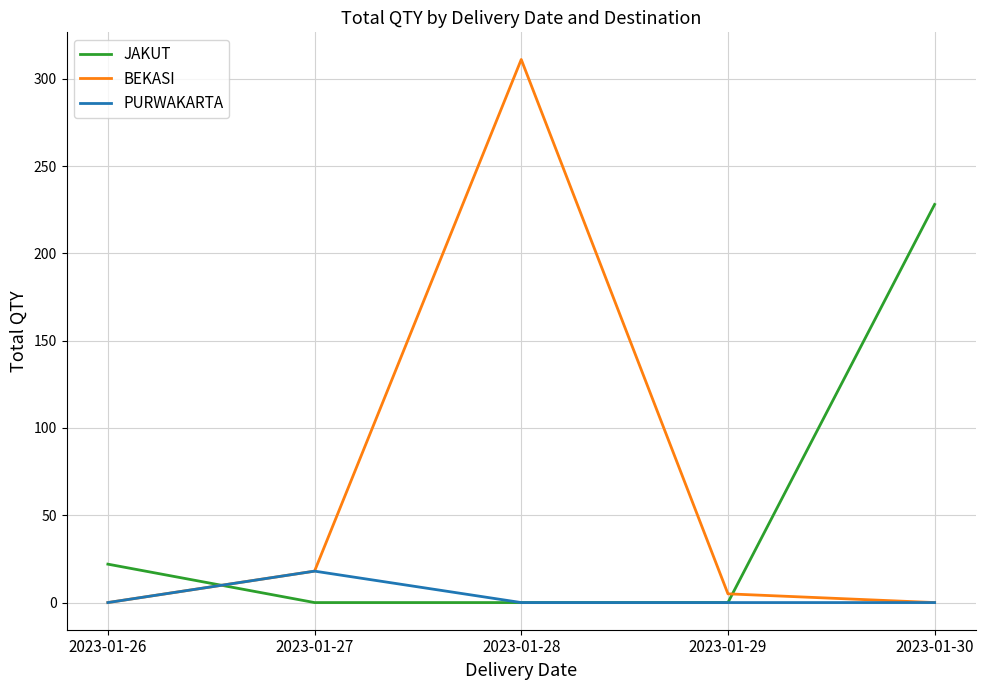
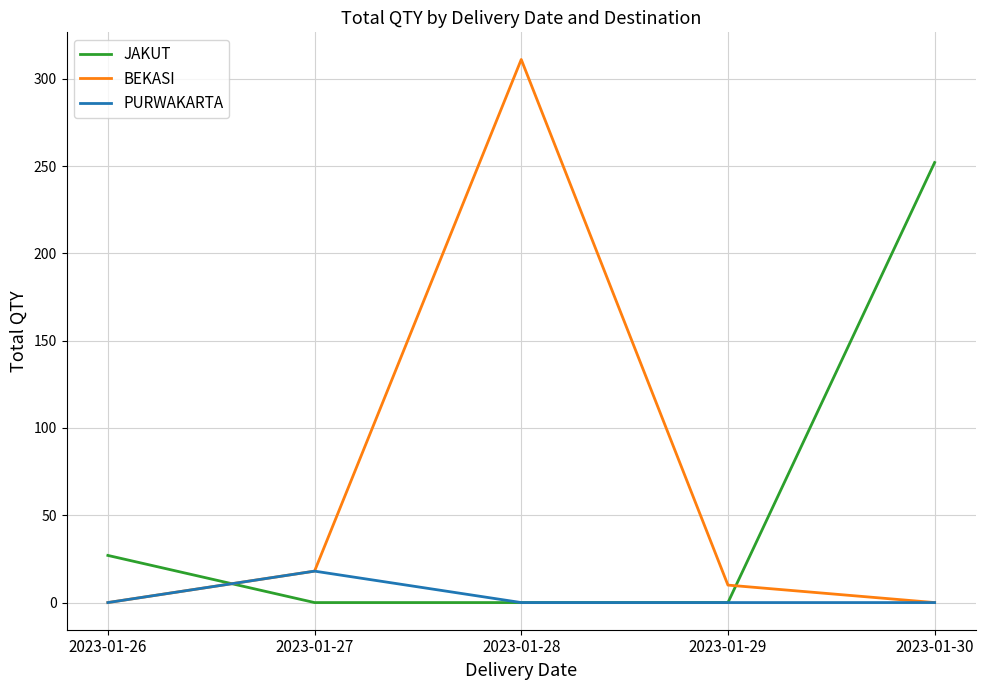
JAKUT, 2023-01-26: 22 -> 27
BEKASI, 2023-01-29: 5 -> 10
JAKUT, 2023-01-30: 228 -> 252
